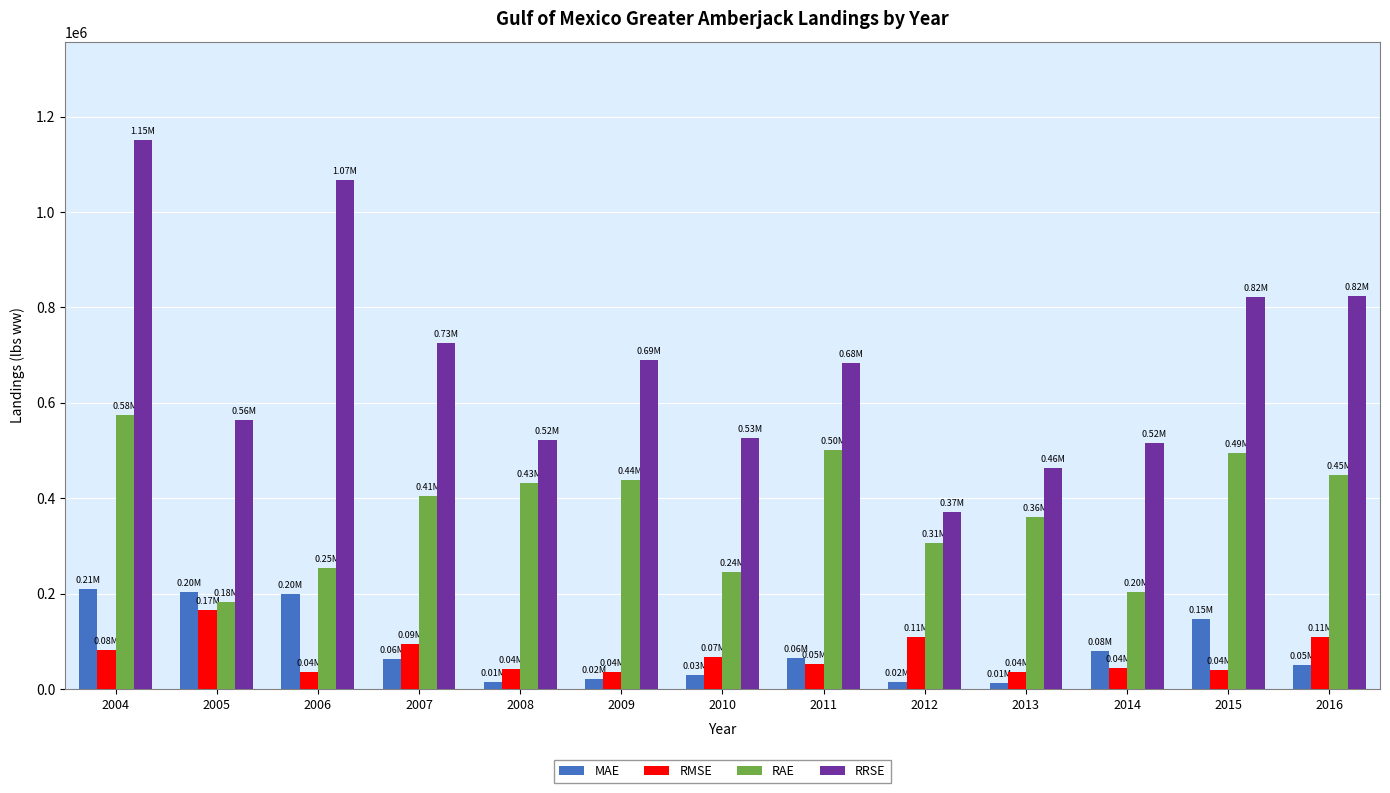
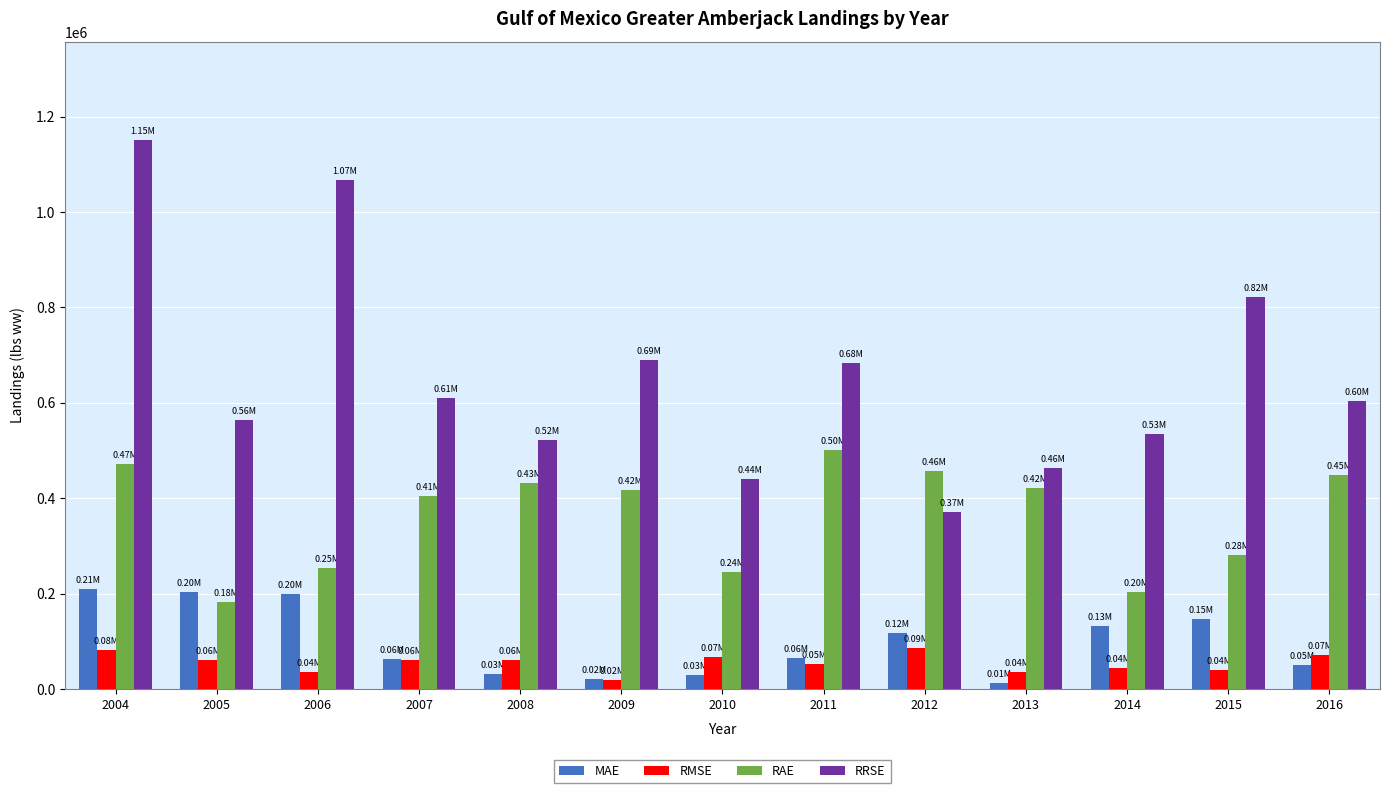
RAE, 2004: 0.58M -> 0.47M
RMSE, 2005: 0.17M -> 0.06M
RMSE, 2007: 0.09M -> 0.06M
RRSE, 2007: 0.73M -> 0.61M
MAE, 2008: 0.01M -> 0.03M
RMSE, 2008: 0.04M -> 0.06M
RMSE, 2009: 0.04M -> 0.02M
RAE, 2009: 0.44M -> 0.42M
RRSE, 2010: 0.53M -> 0.44M
MAE, 2012: 0.02M -> 0.12M
RMSE, 2012: 0.11M -> 0.09M
RAE, 2012: 0.31M -> 0.46M
RAE, 2013: 0.36M -> 0.42M
MAE, 2014: 0.08M -> 0.13M
RRSE, 2014: 0.52M -> 0.53M
RAE, 2015: 0.49M -> 0.28M
RMSE, 2016: 0.11M -> 0.07M
RRSE, 2016: 0.82M -> 0.60M
